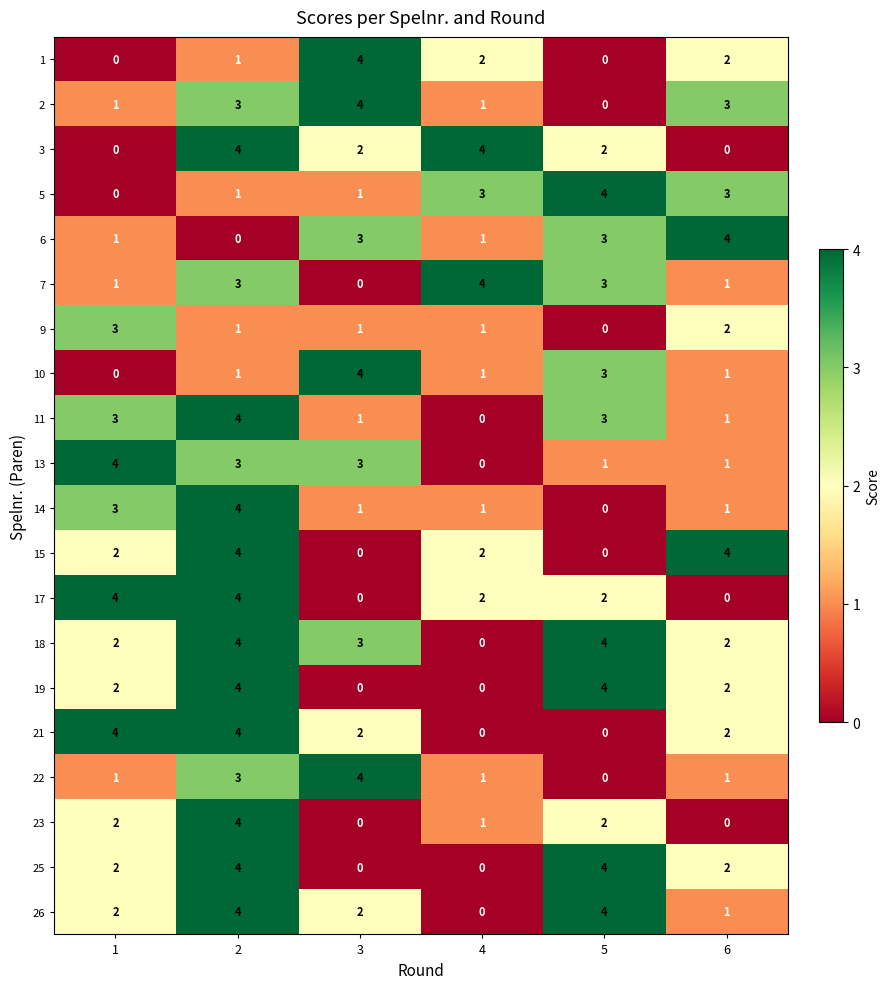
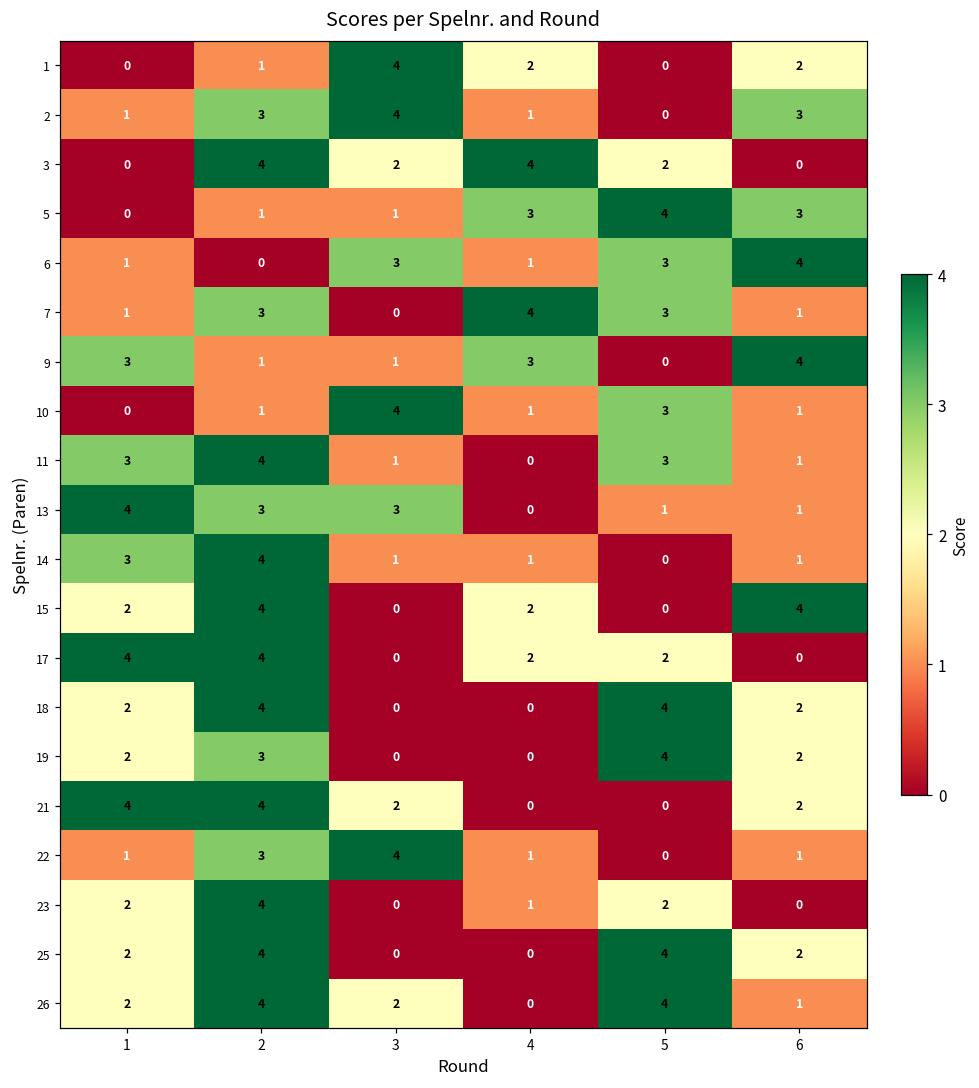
9, 4: 1 -> 3
9, 6: 2 -> 4
18, 3: 3 -> 0
19, 2: 4 -> 3
